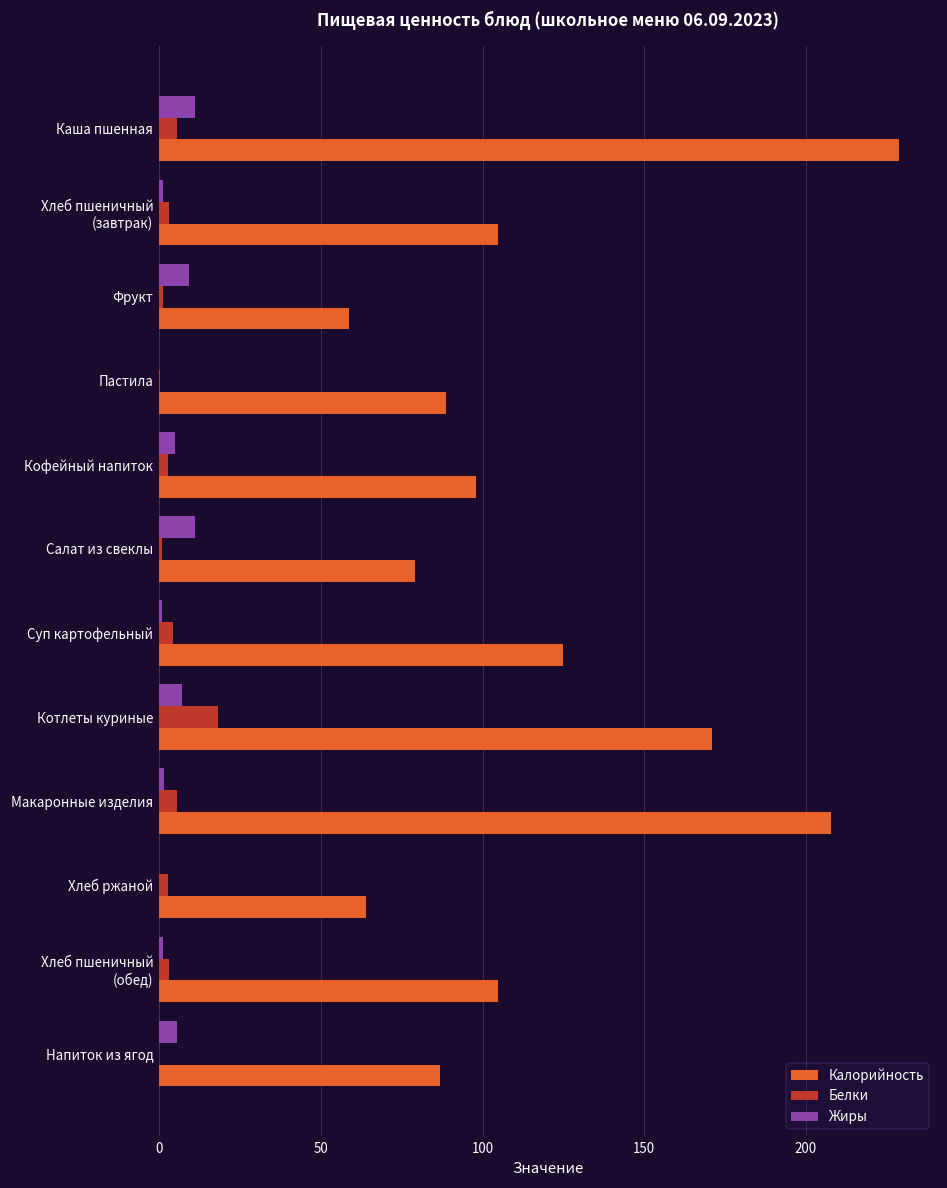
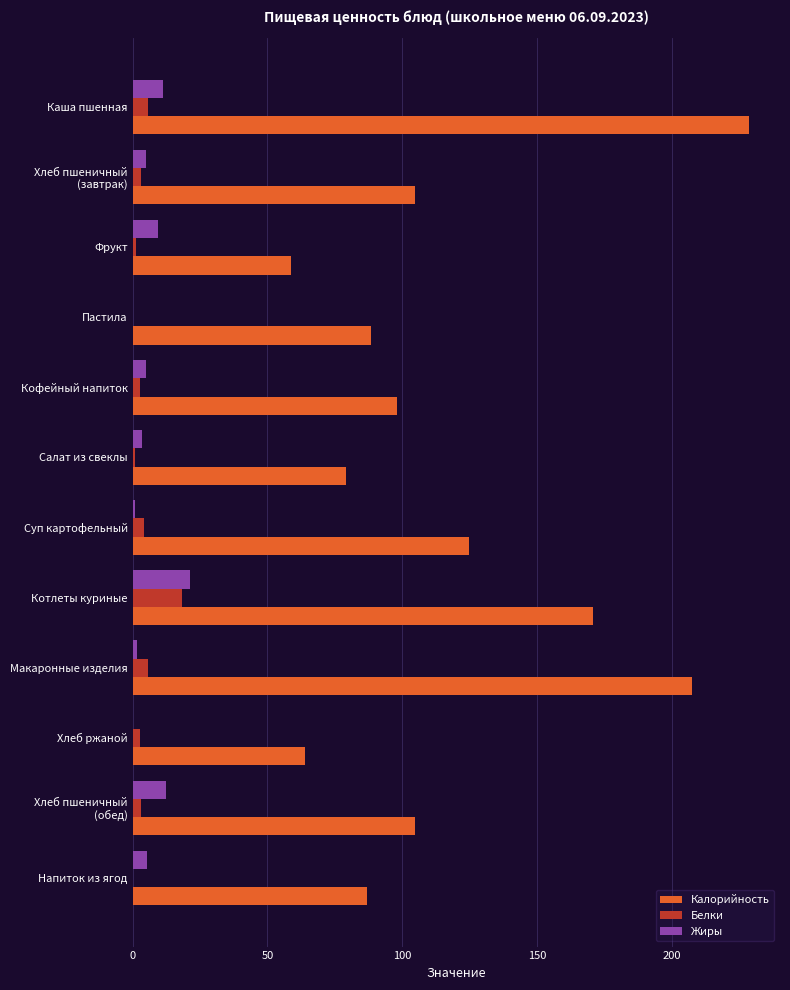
Жиры, Хлеб пшеничный (завтрак): 1 -> 5
Жиры, Салат из свеклы: 11 -> 4
Жиры, Котлеты куриные: 7 -> 21
Жиры, Хлеб пшеничный (обед): 1 -> 13
